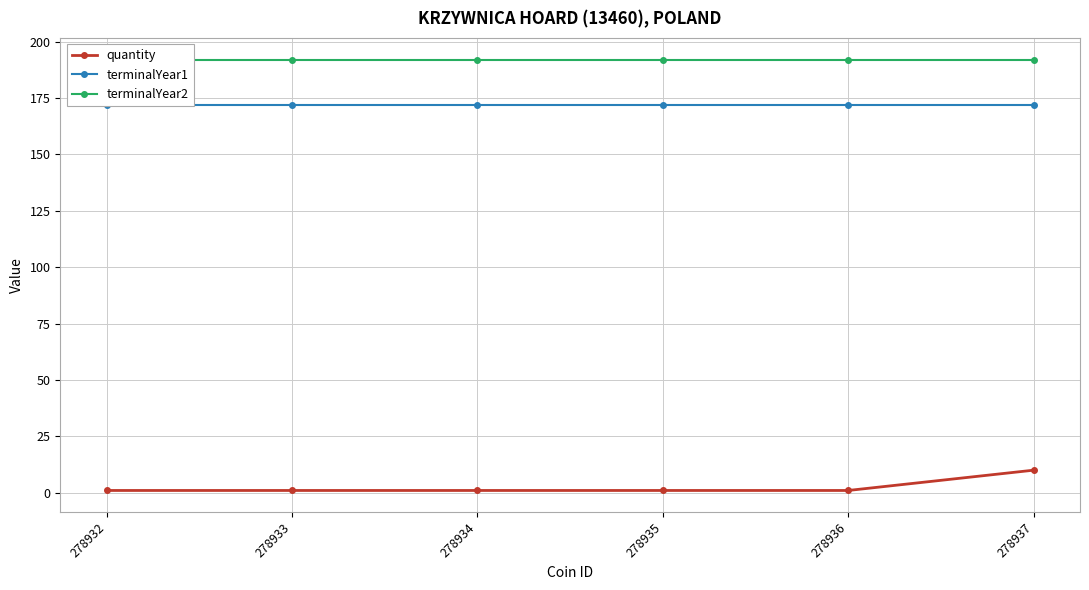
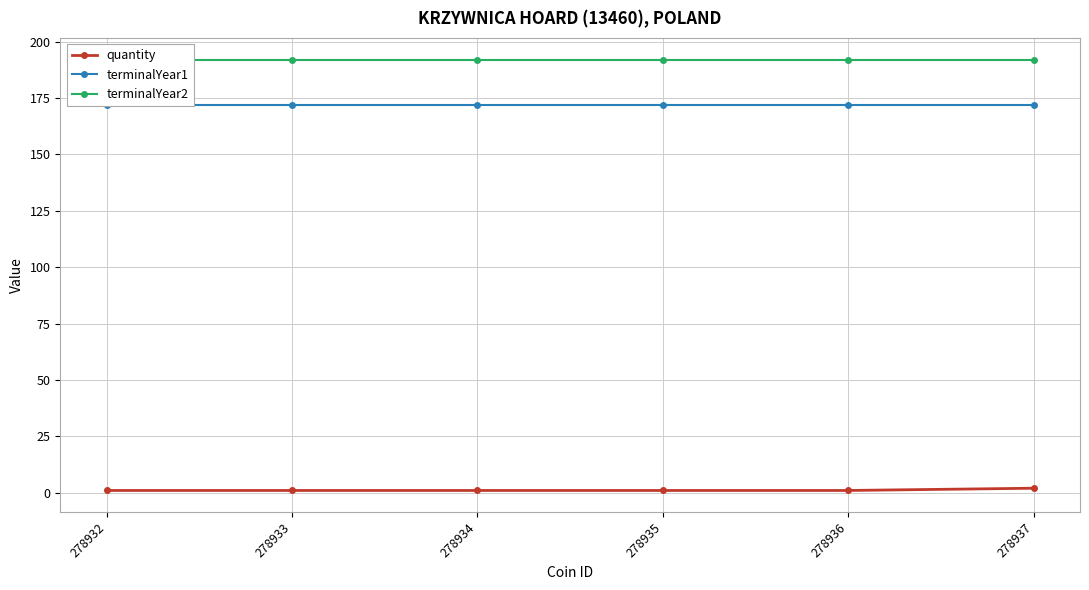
quantity, 278937: 10 -> 2
